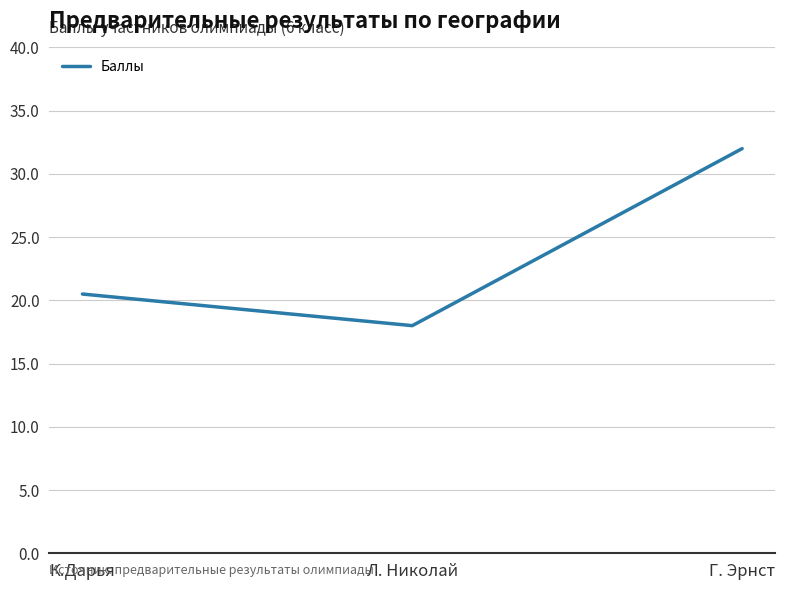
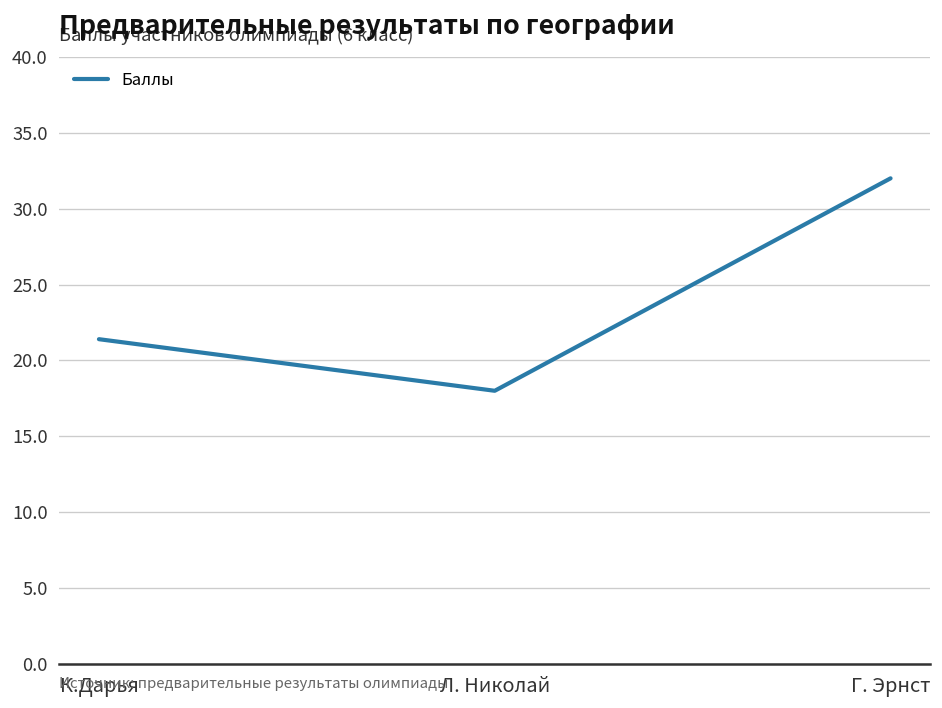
К.Дарья: 20.5 -> 21.4
